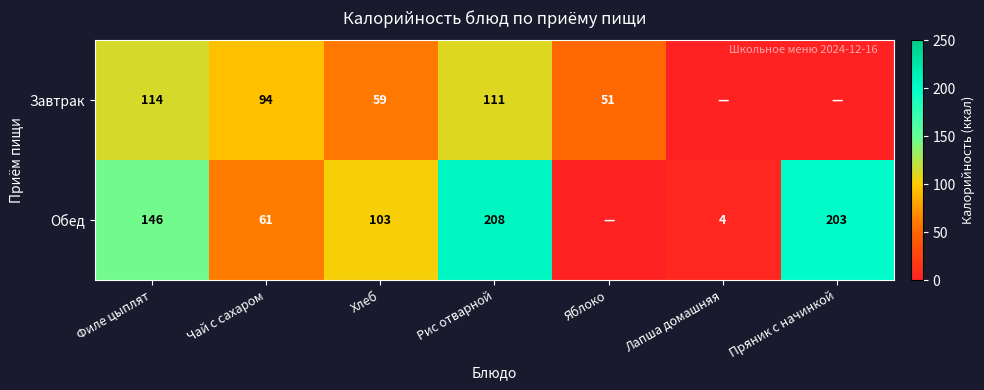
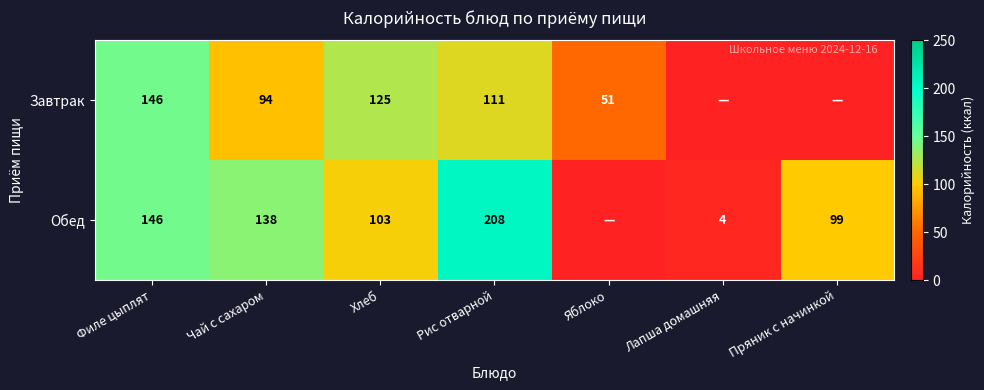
Завтрак, Филе цыплят: 114 -> 146
Завтрак, Хлеб: 59 -> 125
Обед, Чай с сахаром: 61 -> 138
Обед, Пряник с начинкой: 203 -> 99
